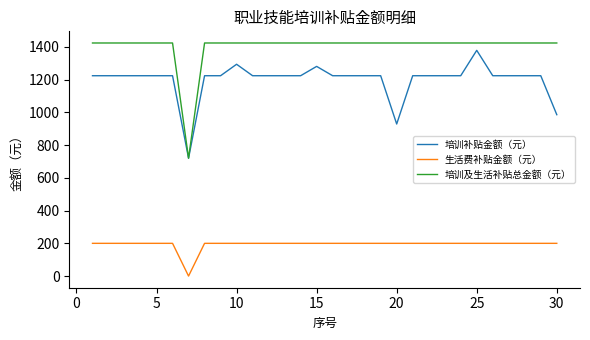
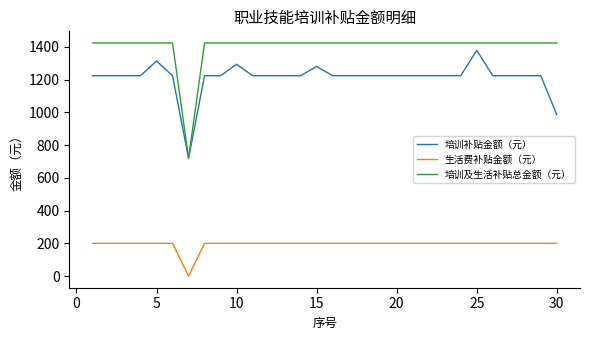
培训补贴金额（元）, 5: 1220 -> 1310
培训补贴金额（元）, 20: 930 -> 1220
